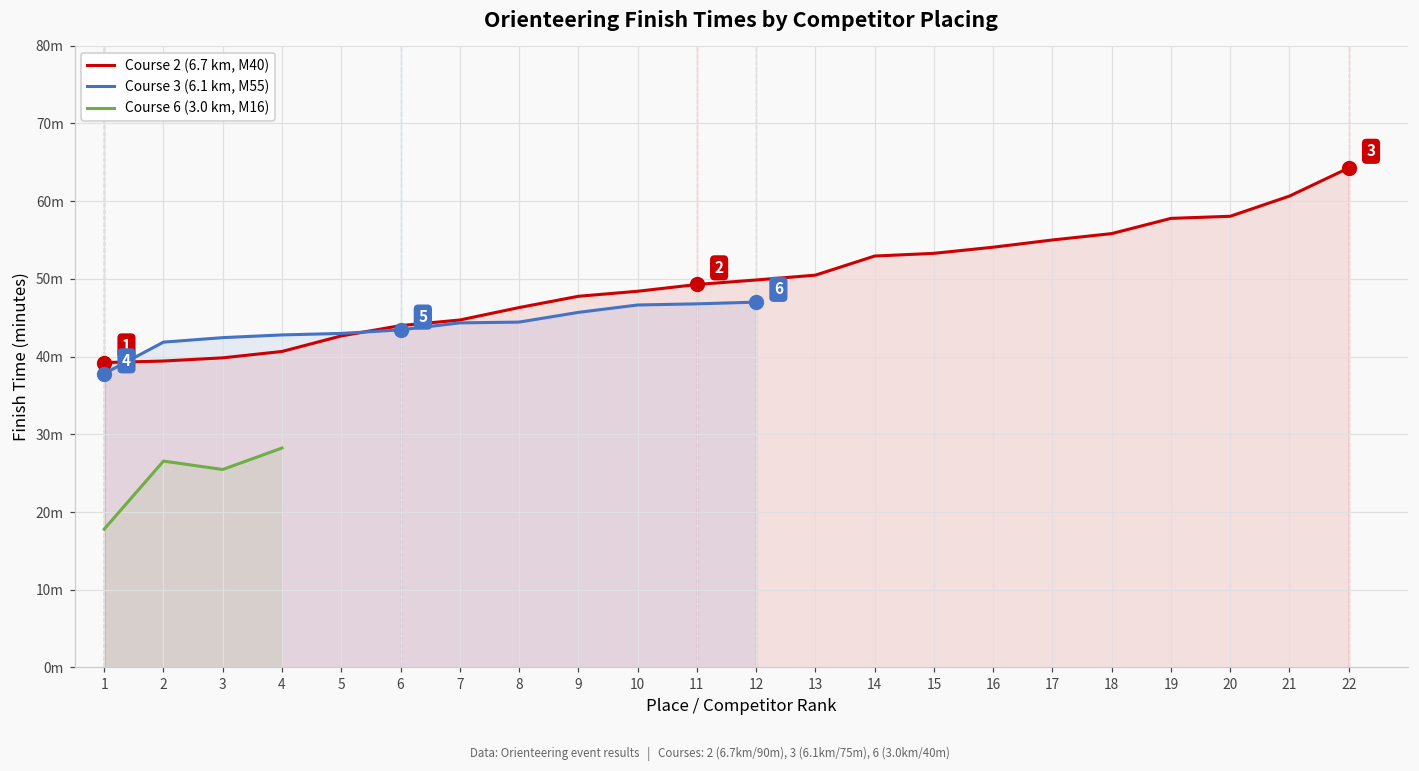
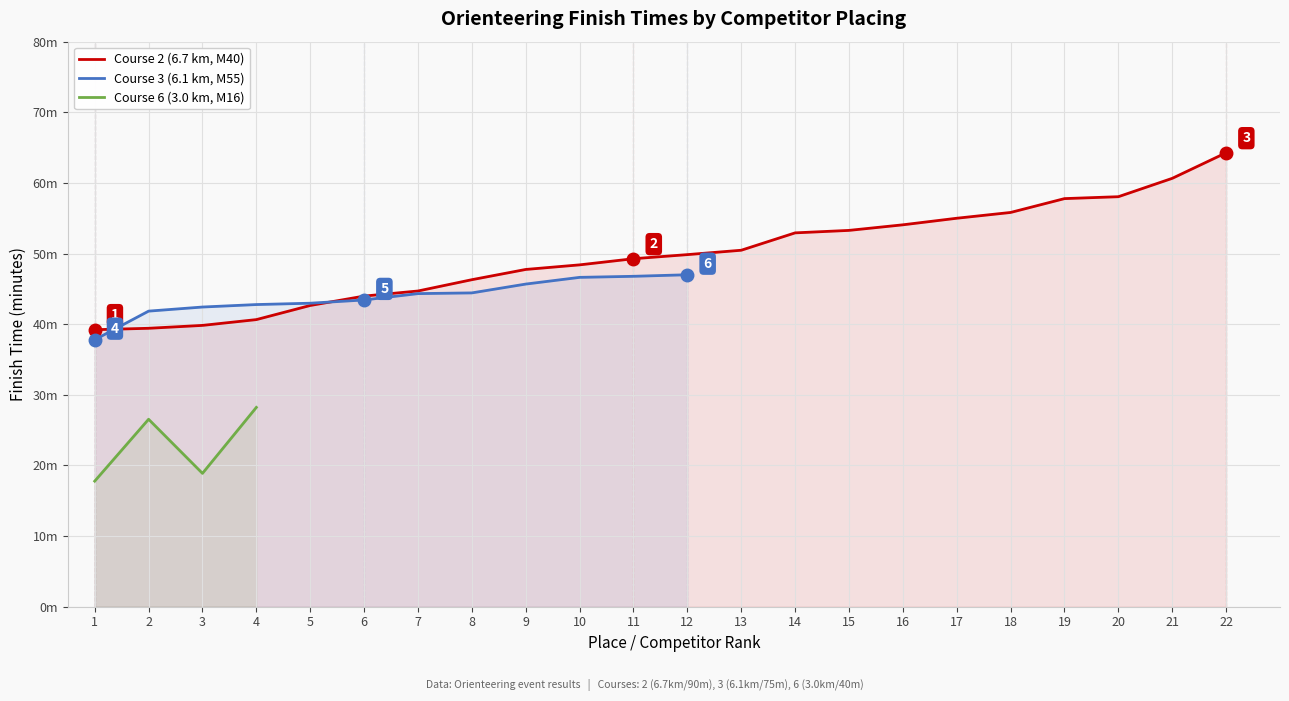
Course 6 (3.0 km, M16), 3: 25m -> 19m
